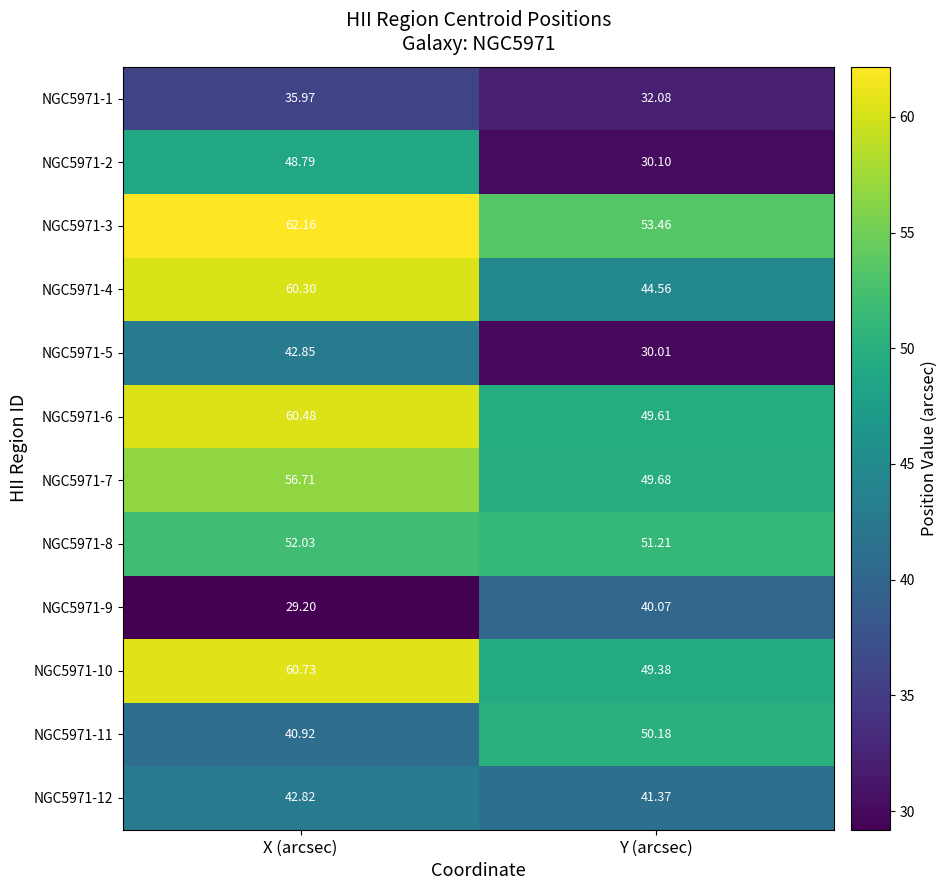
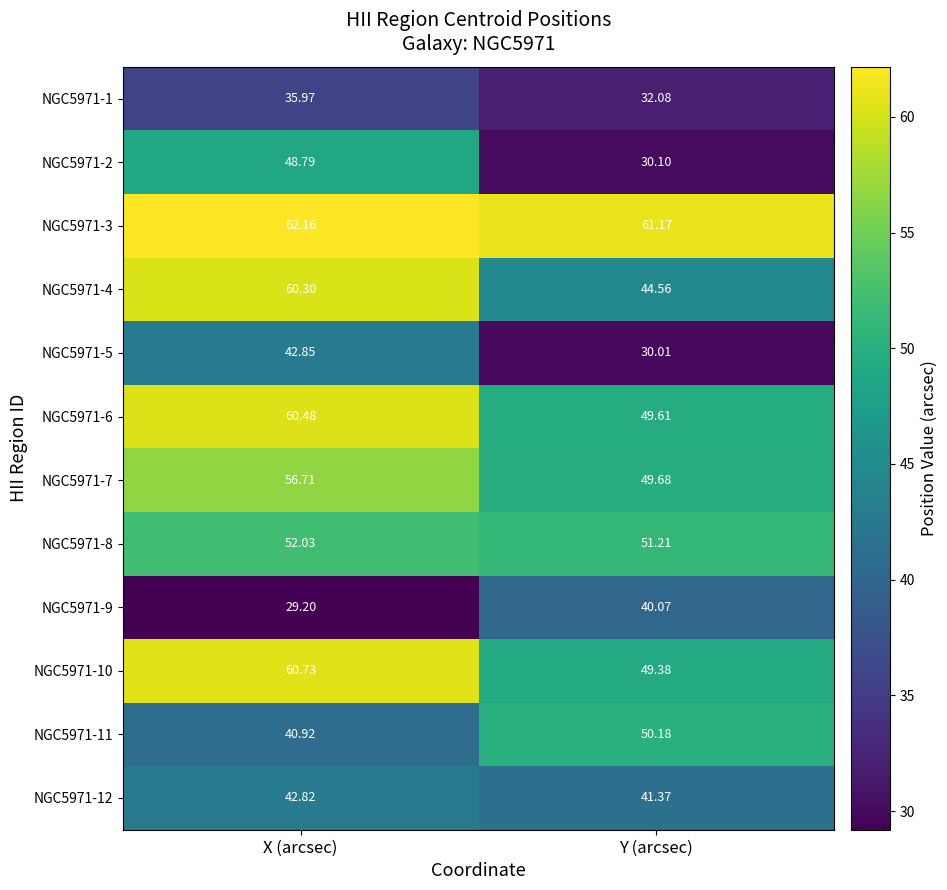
NGC5971-3, Y (arcsec): 53.46 -> 61.17
